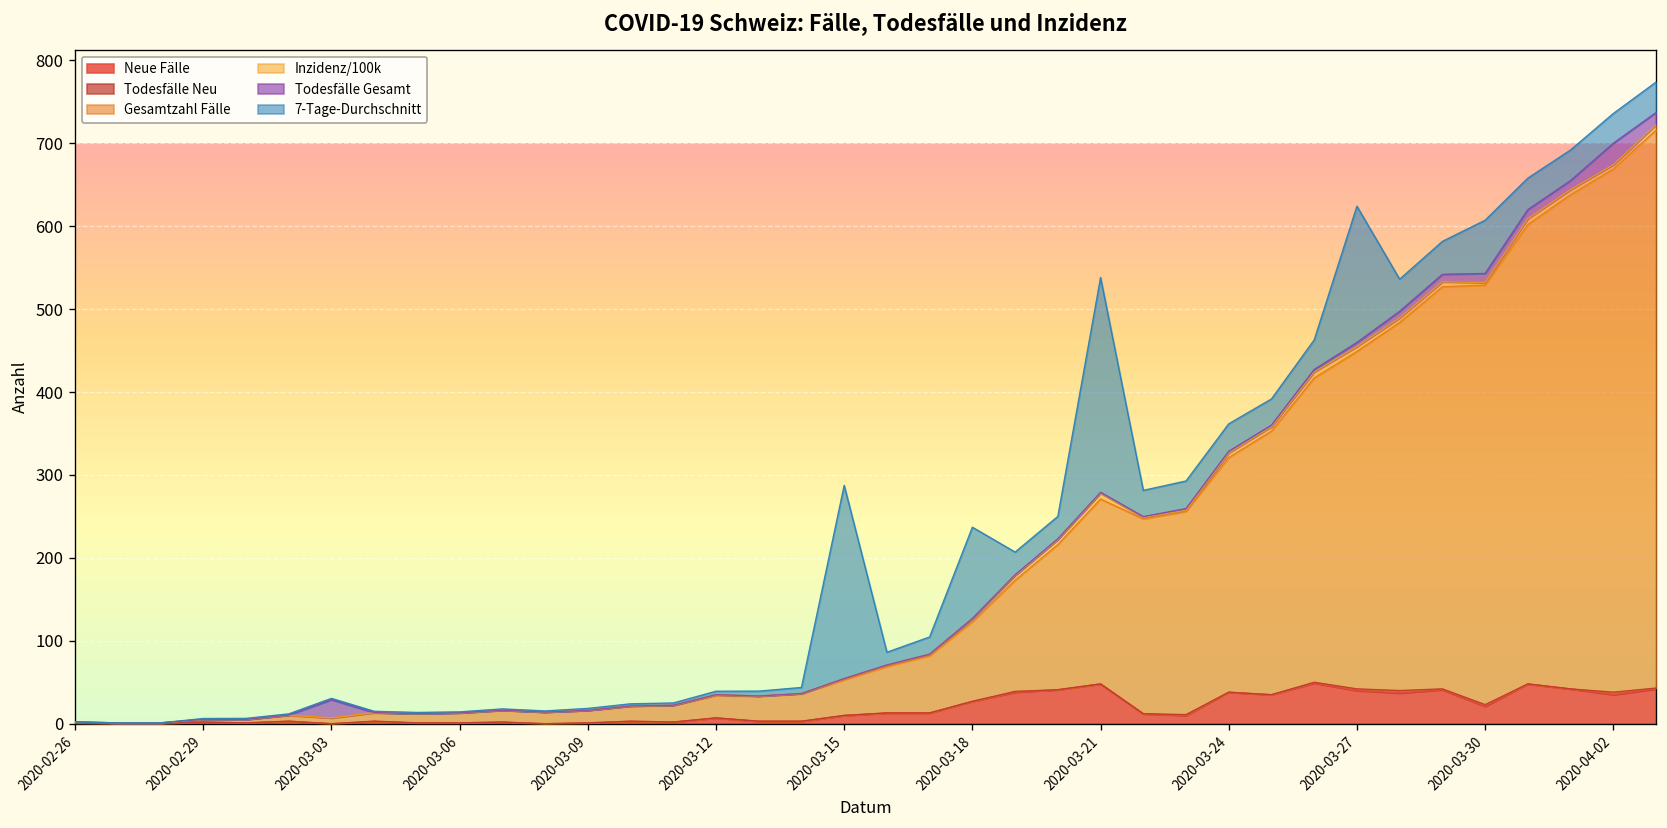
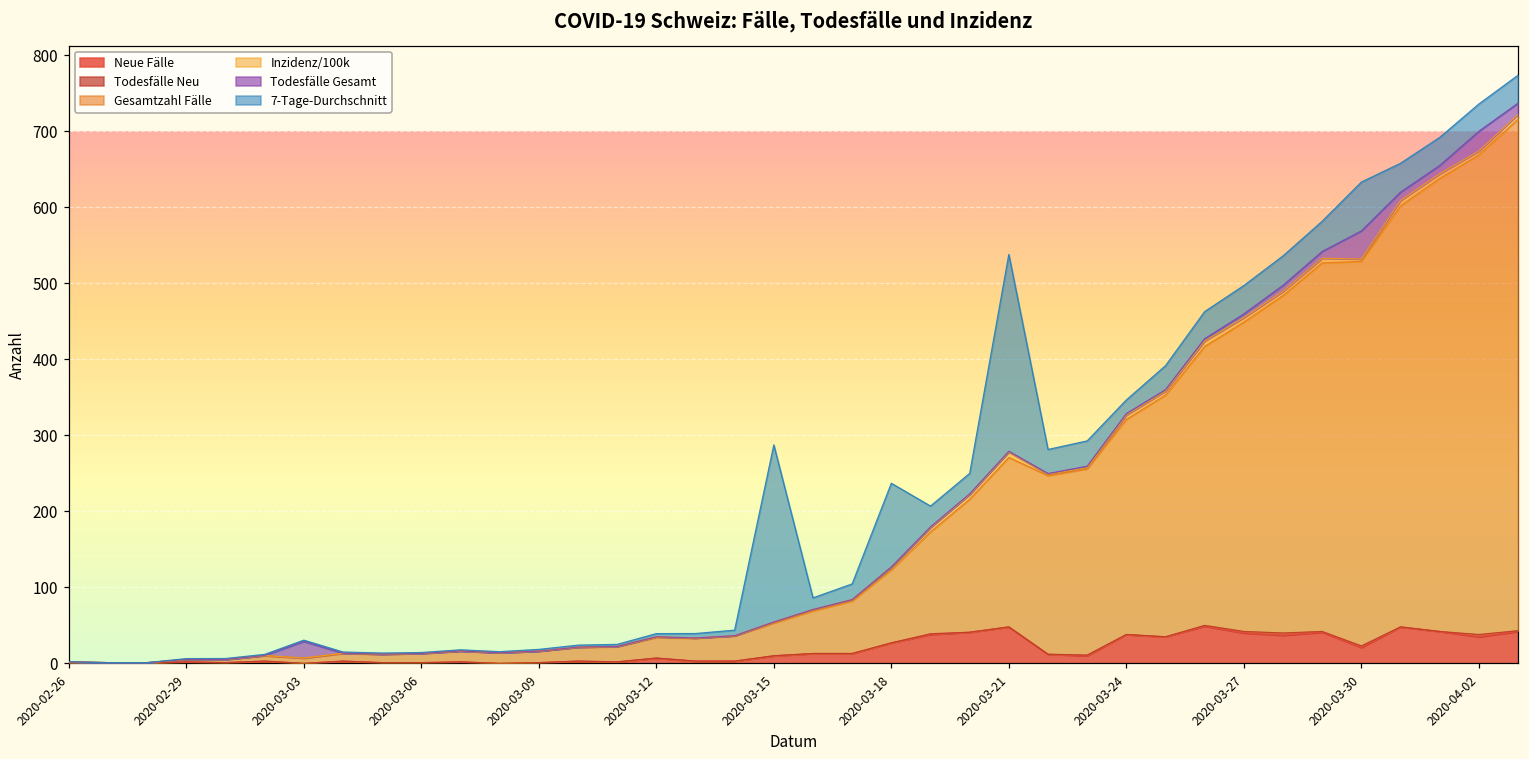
7-Tage-Durchschnitt, 2020-03-24: 30 -> 20
7-Tage-Durchschnitt, 2020-03-27: 160 -> 40
Todesfälle Gesamt, 2020-03-30: 10 -> 40
